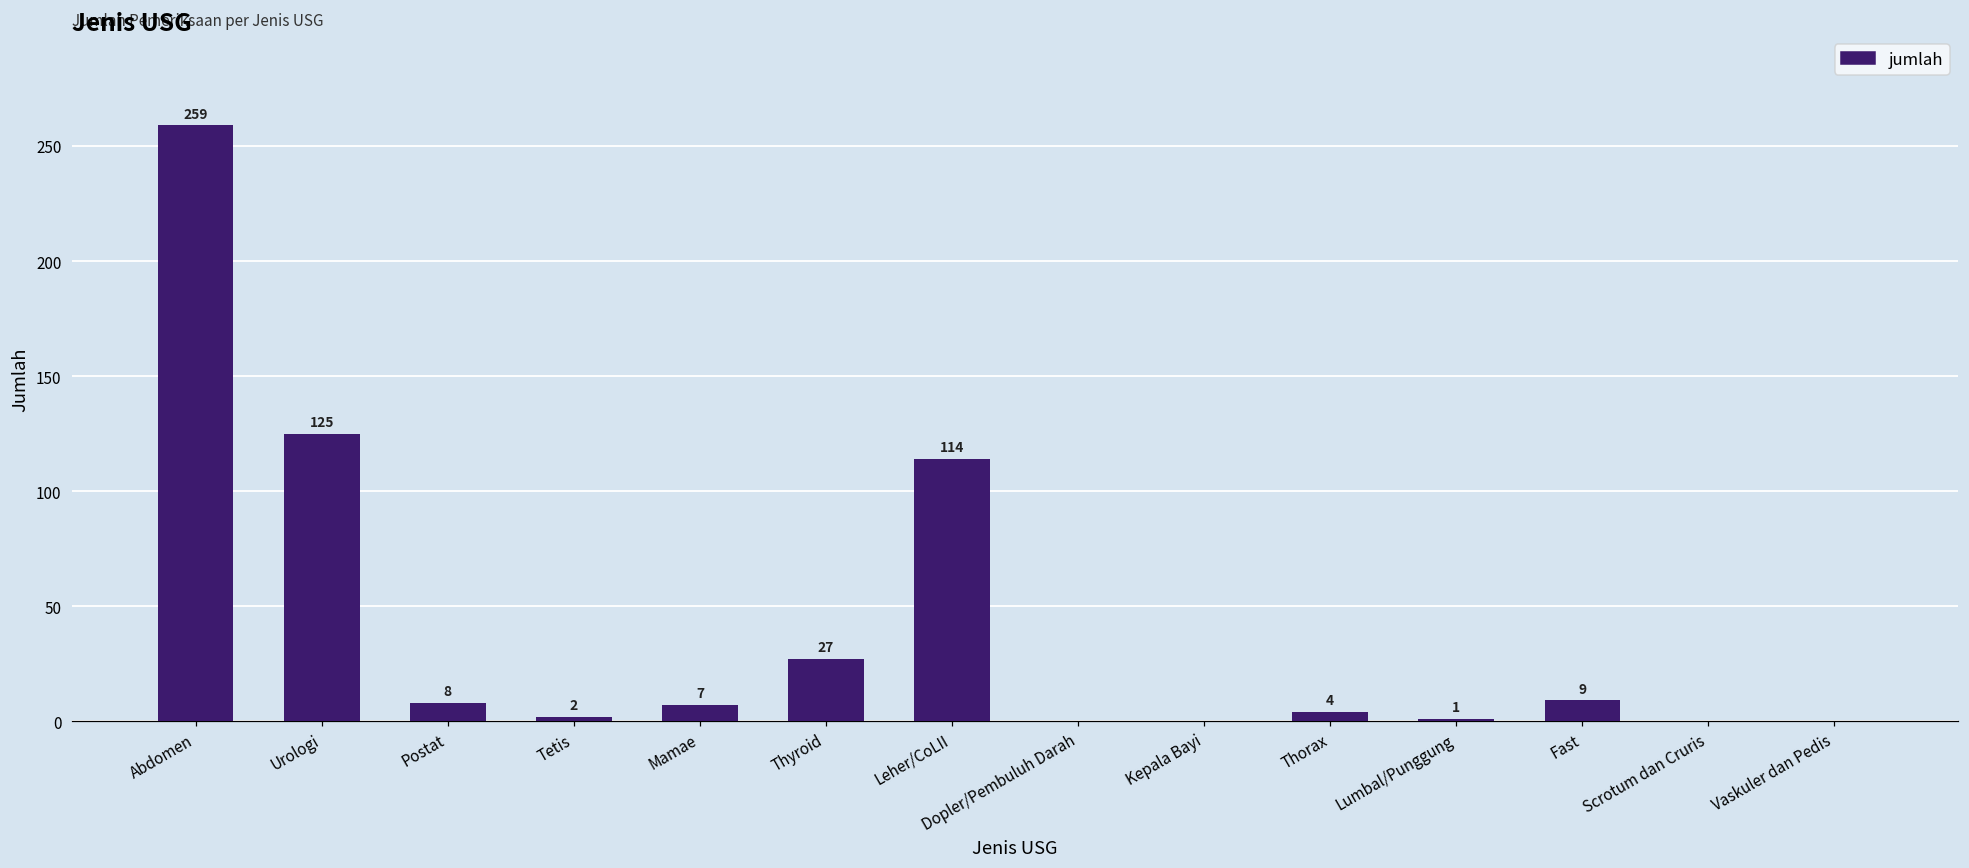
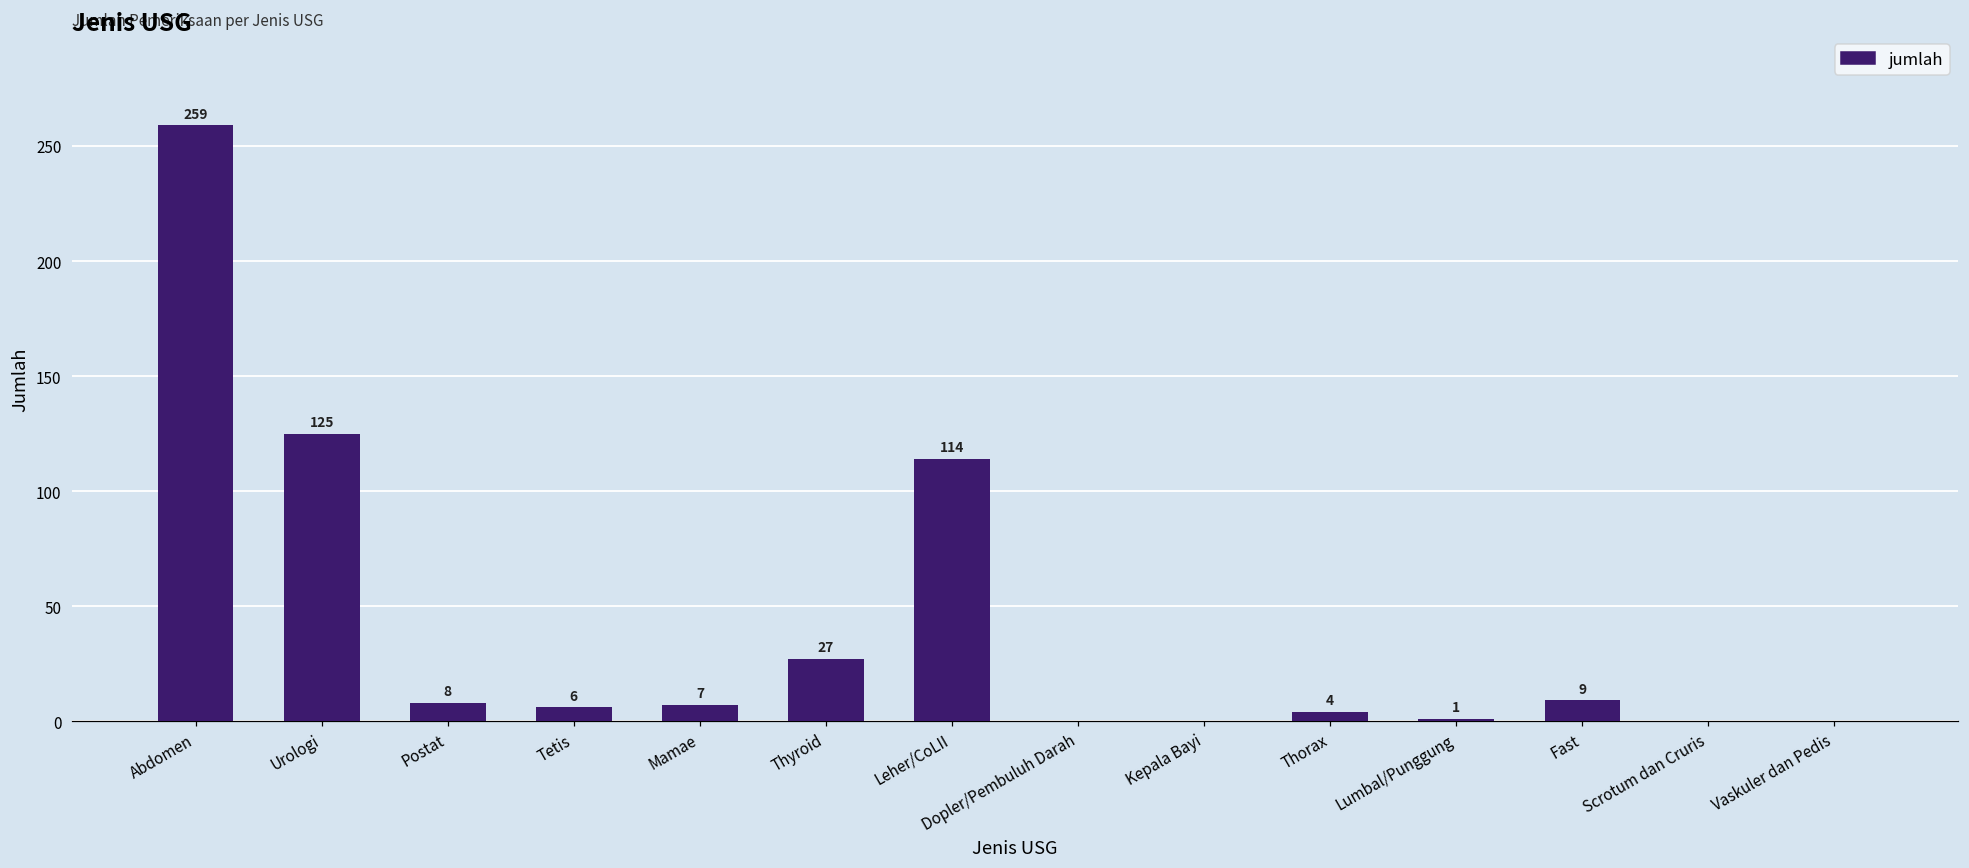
Tetis: 2 -> 6
